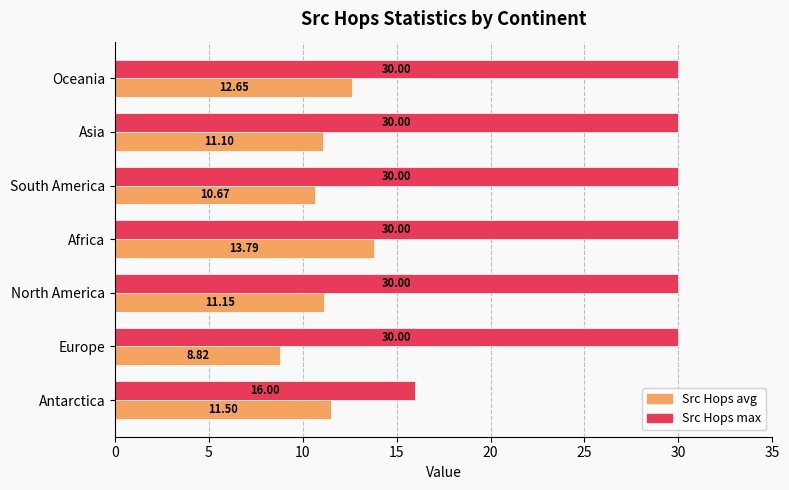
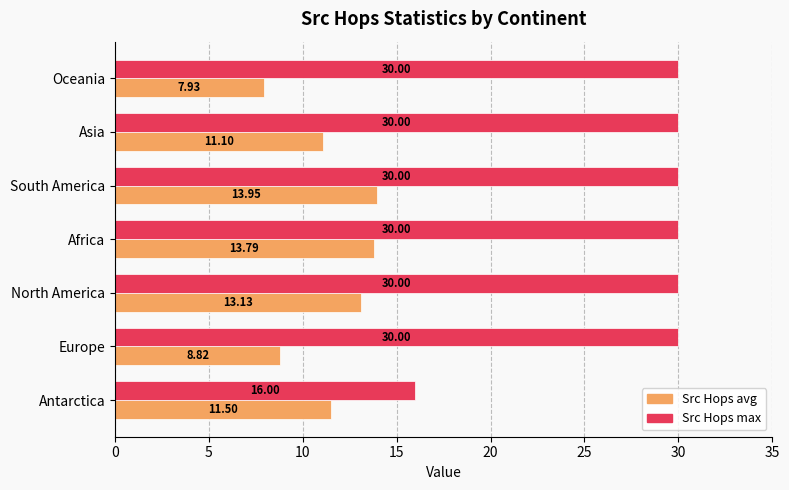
Src Hops avg, Oceania: 12.65 -> 7.93
Src Hops avg, South America: 10.67 -> 13.95
Src Hops avg, North America: 11.15 -> 13.13
